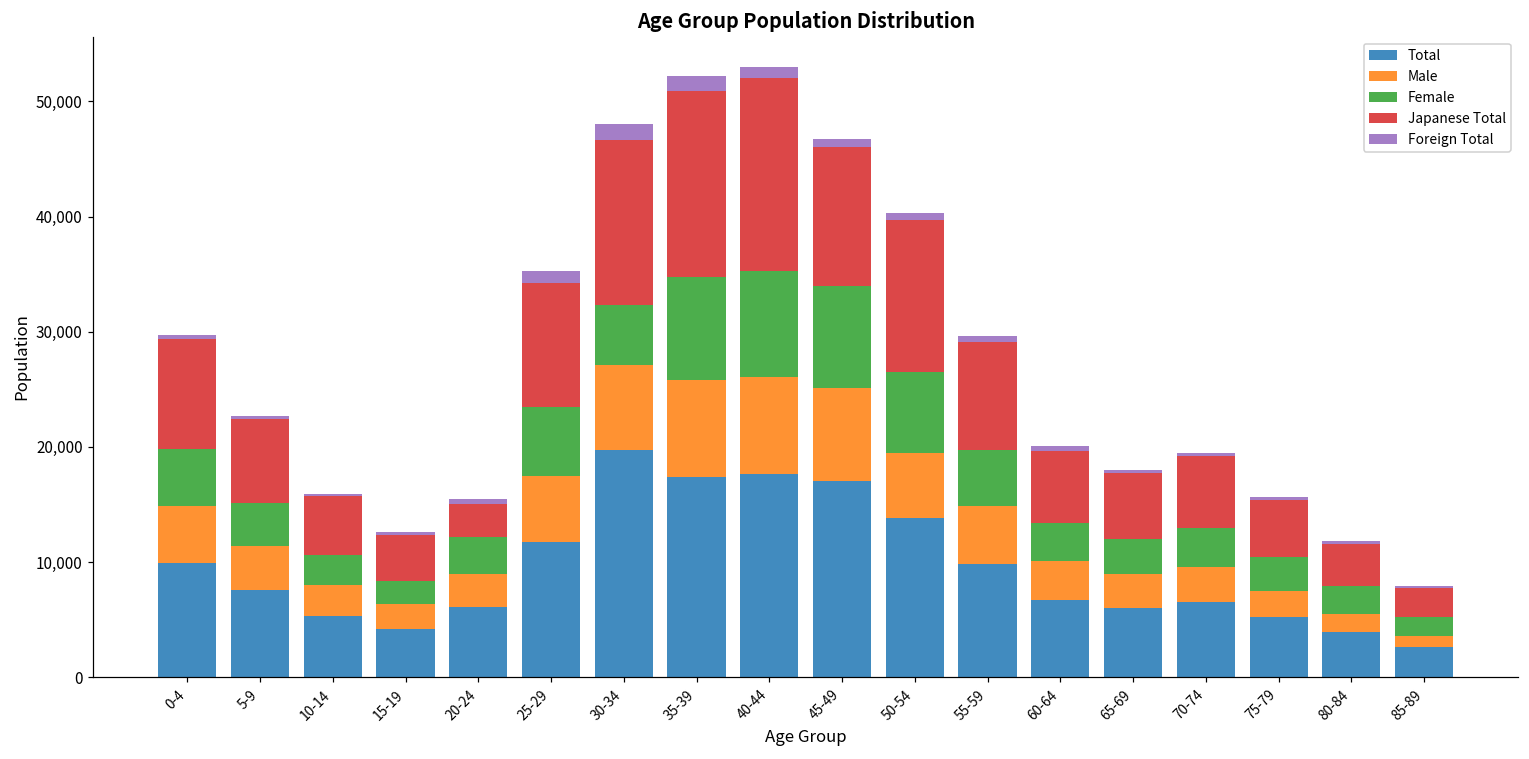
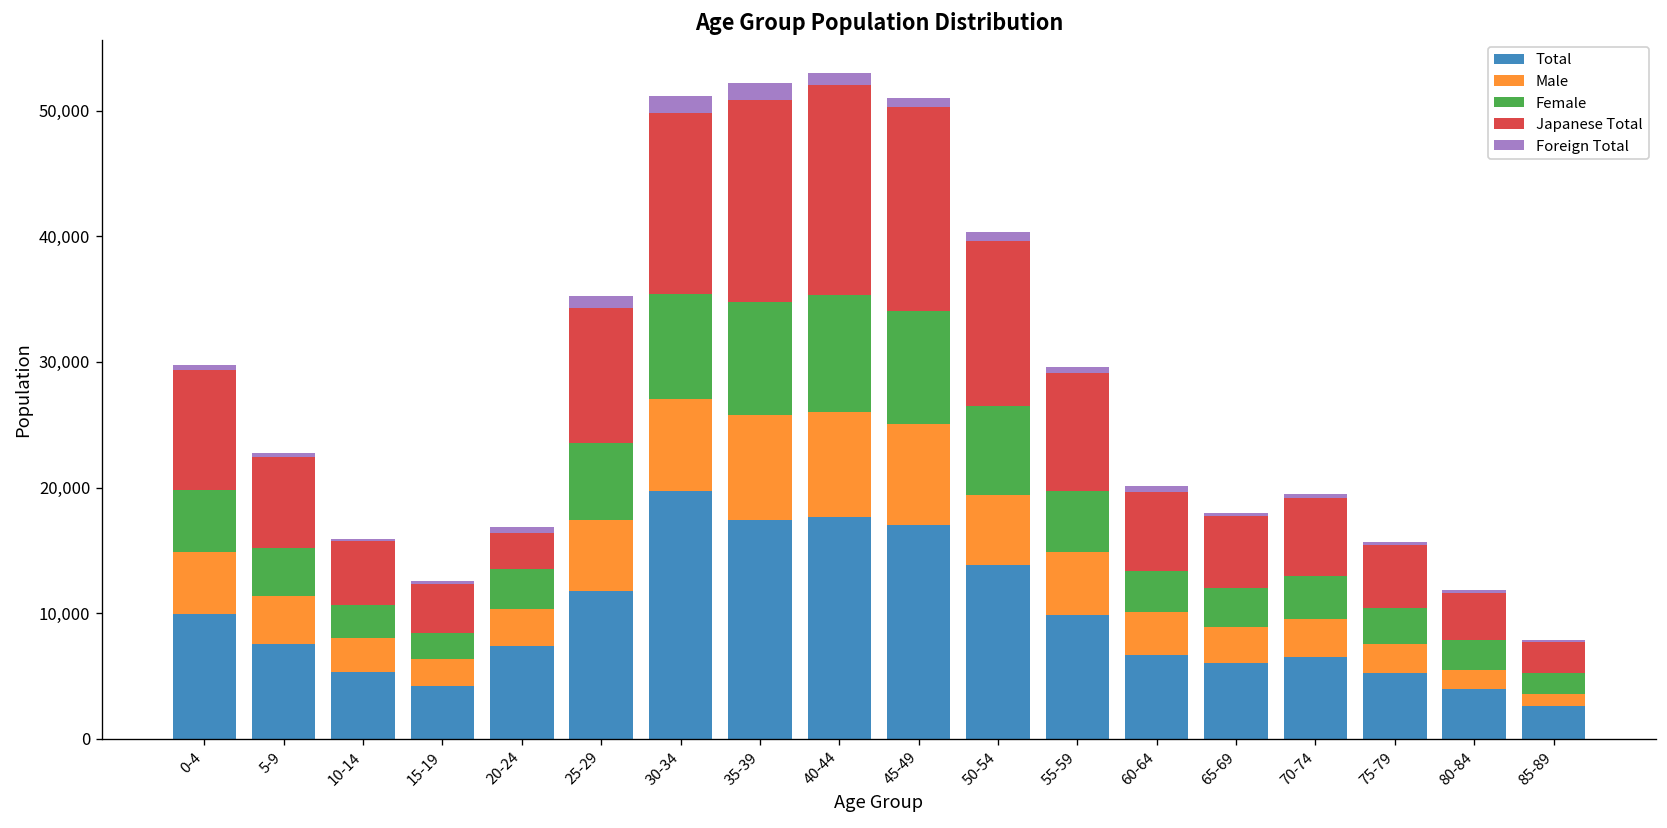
Total, 20-24: 6,100 -> 7,400
Female, 30-34: 5,200 -> 8,400
Japanese Total, 45-49: 12,000 -> 16,300
